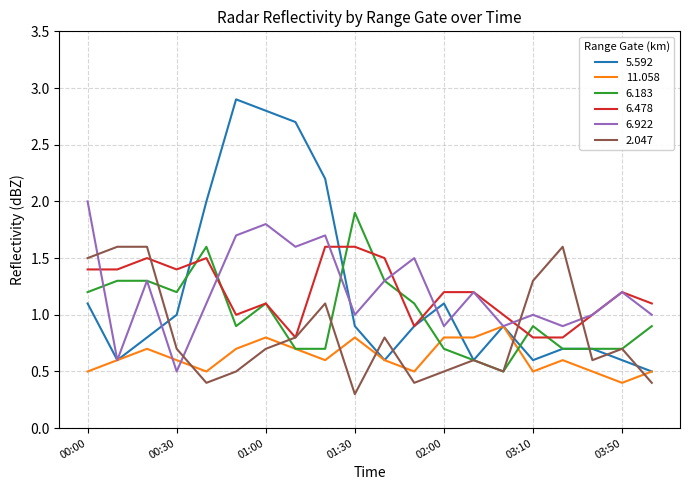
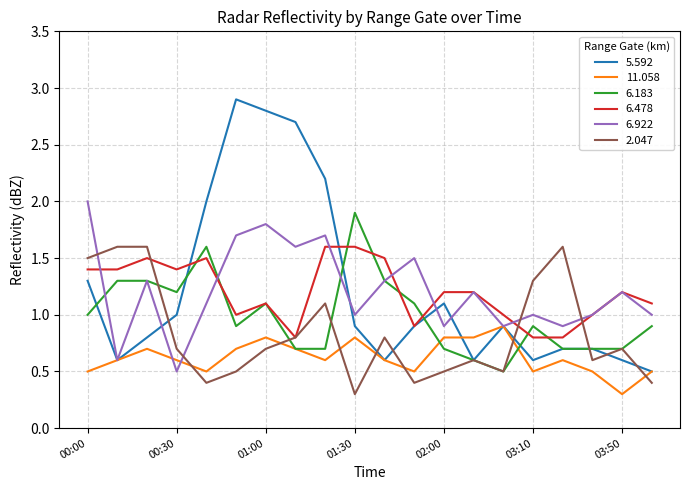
5.592, 00:00: 1.1 -> 1.3
6.183, 00:00: 1.2 -> 1.0
11.058, 03:50: 0.4 -> 0.3
